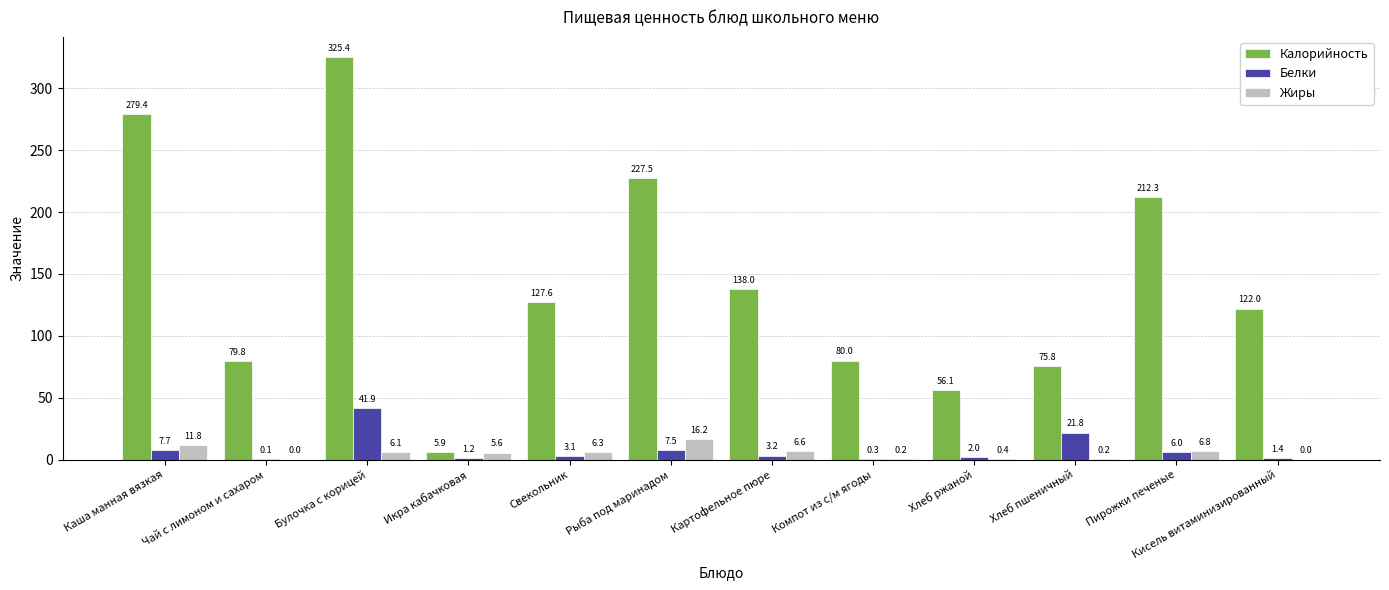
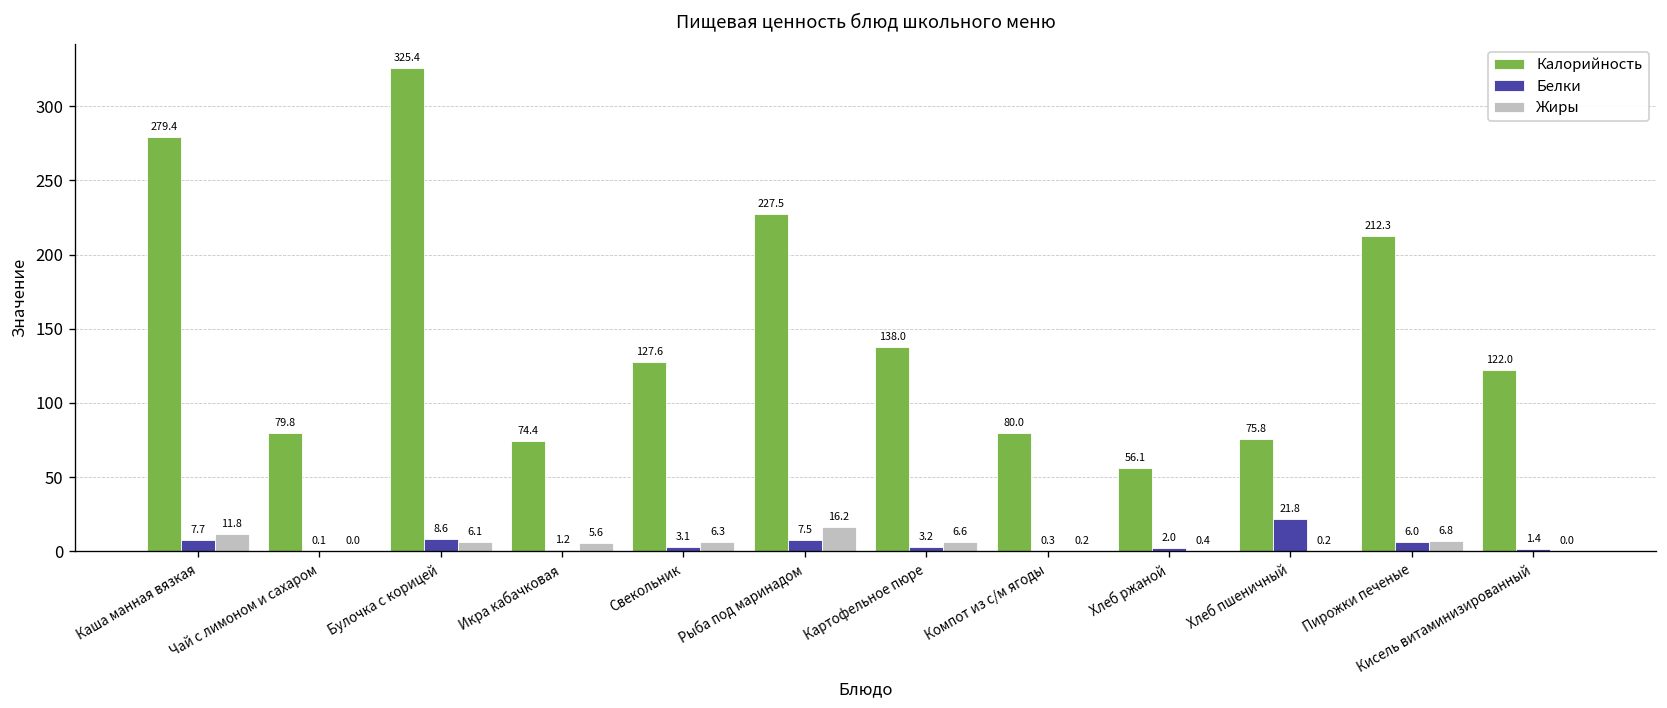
Белки, Булочка с корицей: 41.9 -> 8.6
Калорийность, Икра кабачковая: 5.9 -> 74.4
